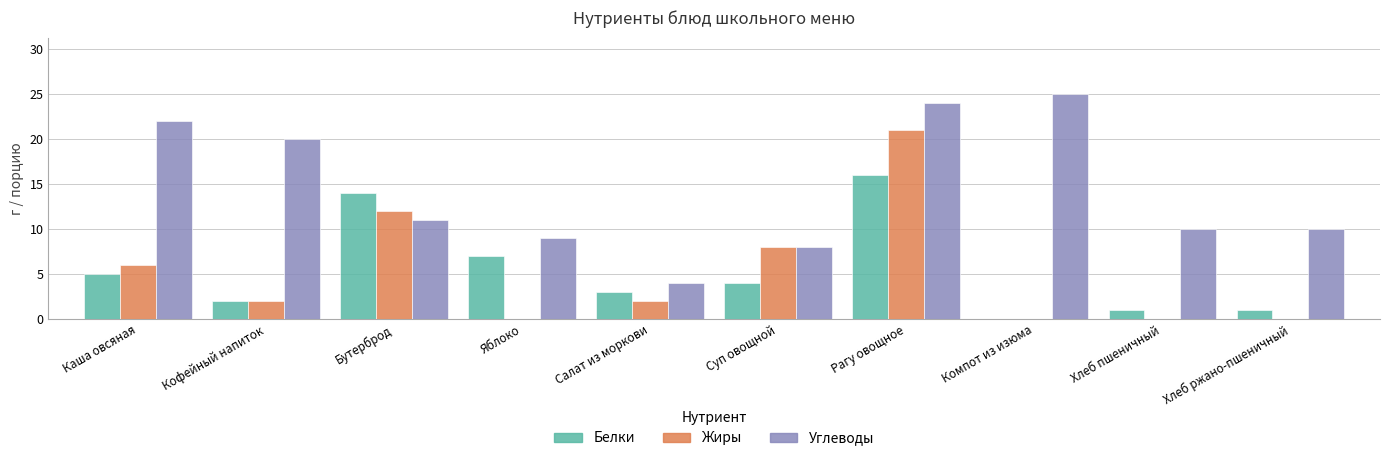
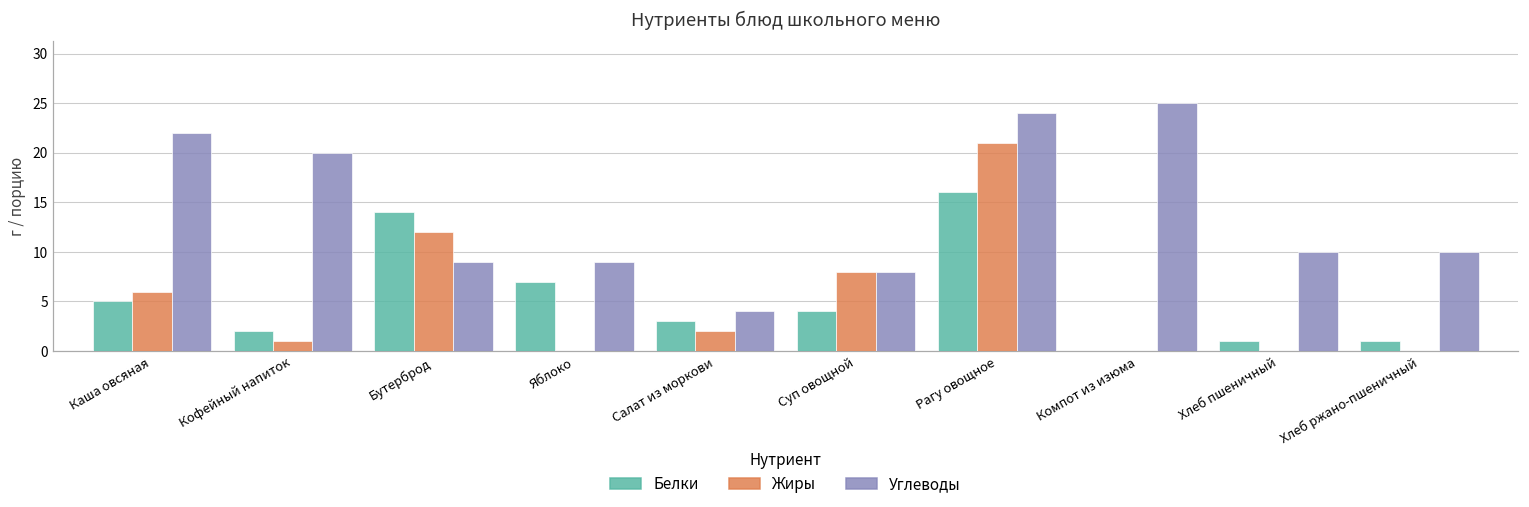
Жиры, Кофейный напиток: 2 -> 1
Углеводы, Бутерброд: 11 -> 9
